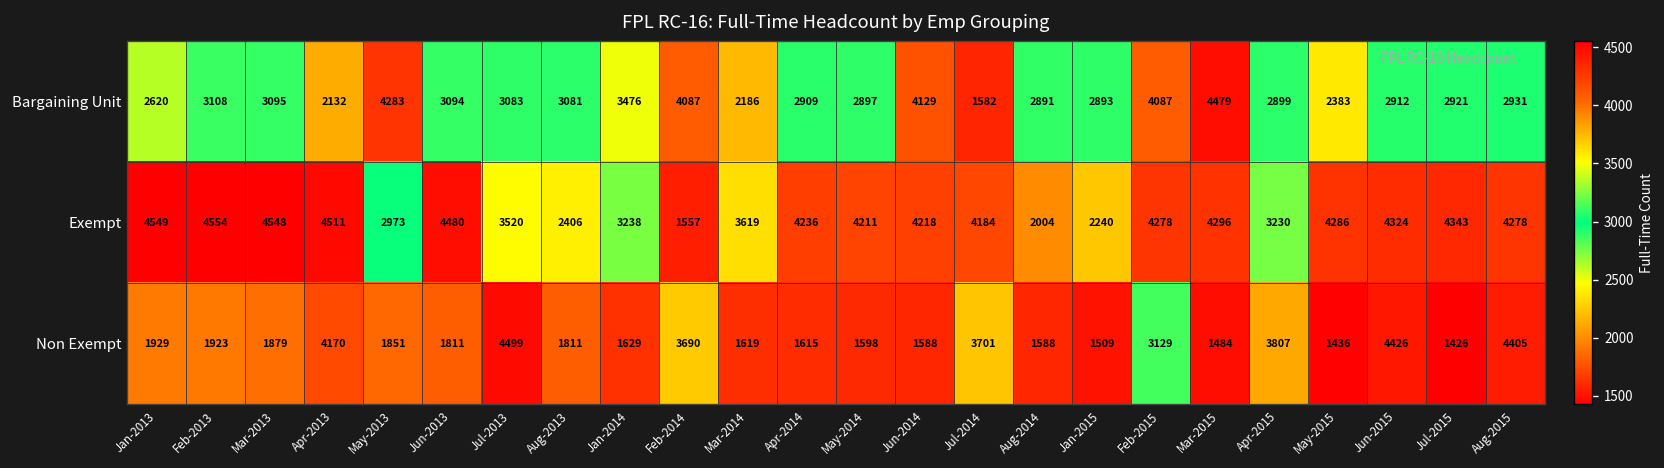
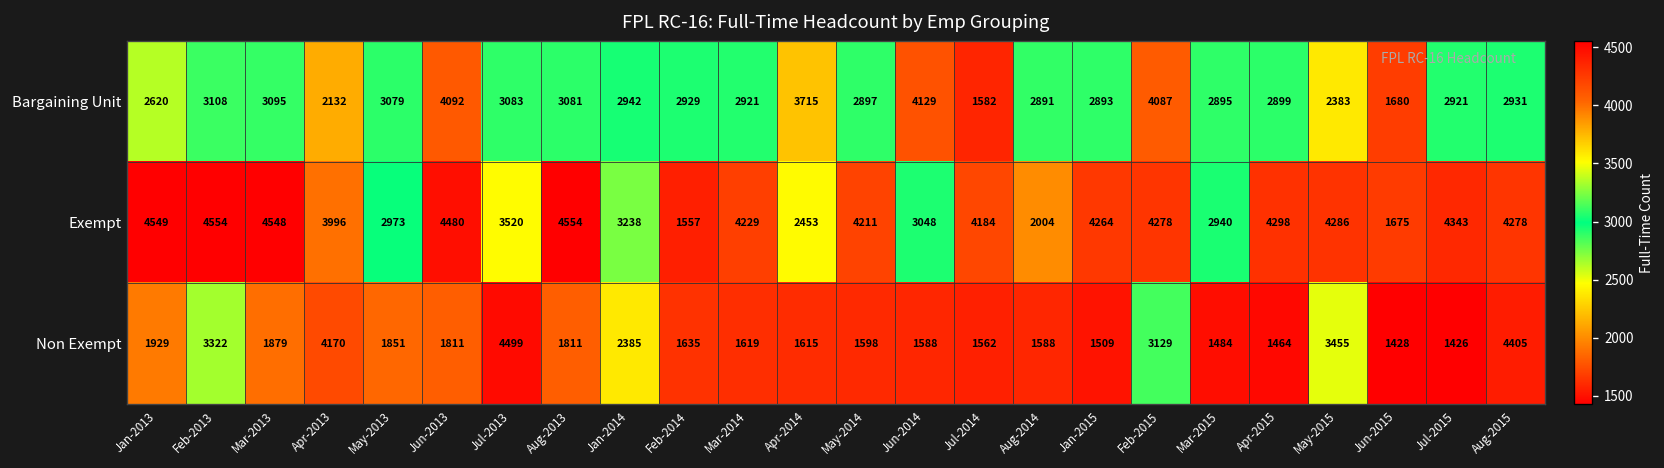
Bargaining Unit, May-2013: 4283 -> 3079
Bargaining Unit, Jun-2013: 3094 -> 4092
Bargaining Unit, Jan-2014: 3476 -> 2942
Bargaining Unit, Feb-2014: 4087 -> 2929
Bargaining Unit, Mar-2014: 2186 -> 2921
Bargaining Unit, Apr-2014: 2909 -> 3715
Bargaining Unit, Mar-2015: 4479 -> 2895
Bargaining Unit, Jun-2015: 2912 -> 1680
Exempt, Apr-2013: 4511 -> 3996
Exempt, Aug-2013: 2406 -> 4554
Exempt, Mar-2014: 3619 -> 4229
Exempt, Apr-2014: 4236 -> 2453
Exempt, Jun-2014: 4218 -> 3048
Exempt, Jan-2015: 2240 -> 4264
Exempt, Mar-2015: 4296 -> 2940
Exempt, Apr-2015: 3230 -> 4298
Exempt, Jun-2015: 4324 -> 1675
Non Exempt, Feb-2013: 1923 -> 3322
Non Exempt, Jan-2014: 1629 -> 2385
Non Exempt, Feb-2014: 3690 -> 1635
Non Exempt, Jul-2014: 3701 -> 1562
Non Exempt, Apr-2015: 3807 -> 1464
Non Exempt, May-2015: 1436 -> 3455
Non Exempt, Jun-2015: 4426 -> 1428
